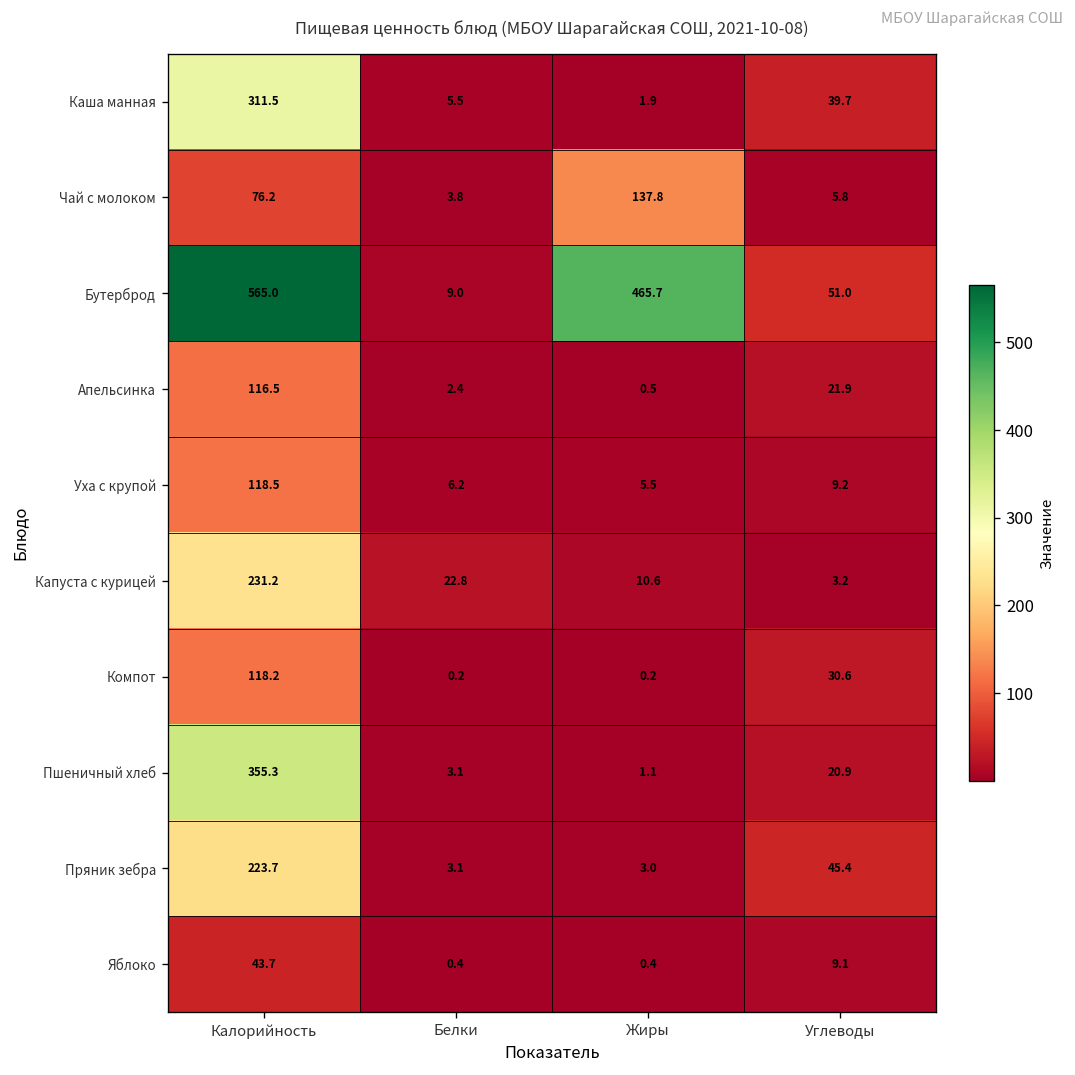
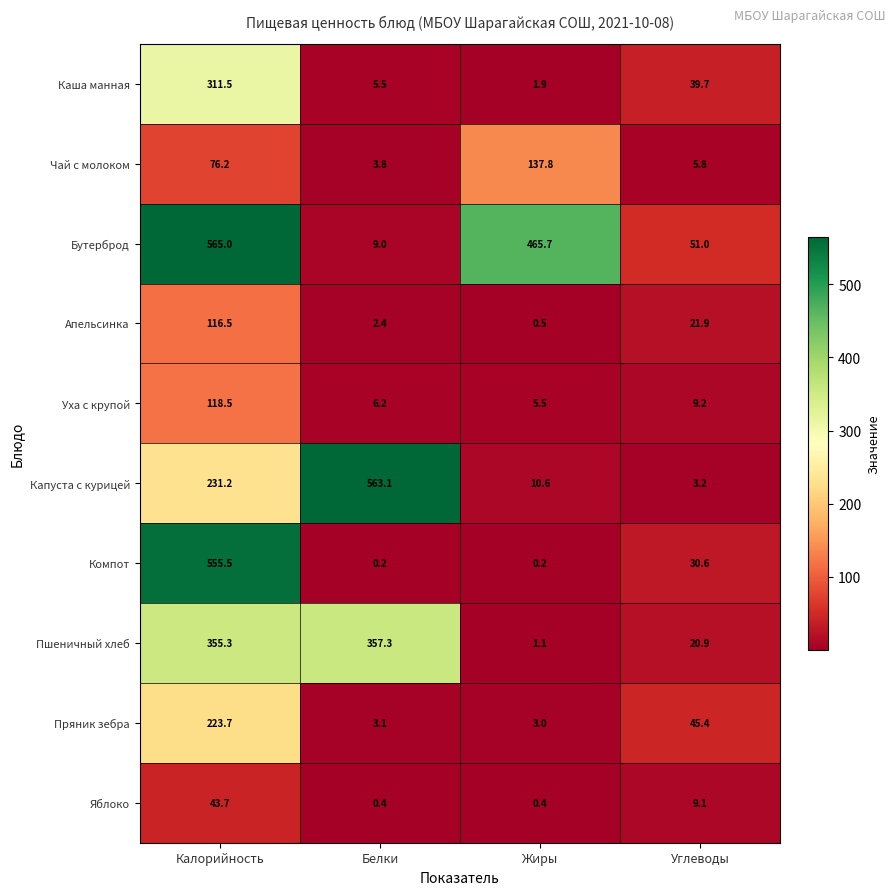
Капуста с курицей, Белки: 22.8 -> 563.1
Компот, Калорийность: 118.2 -> 555.5
Пшеничный хлеб, Белки: 3.1 -> 357.3
